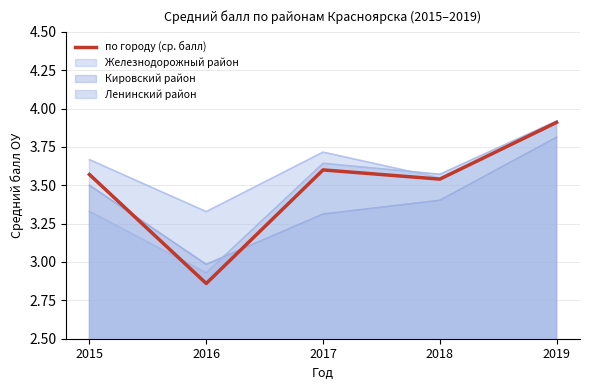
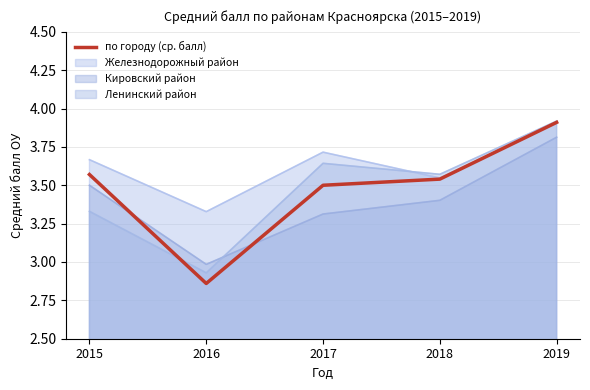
по городу (ср. балл), 2017: 3.6 -> 3.5
